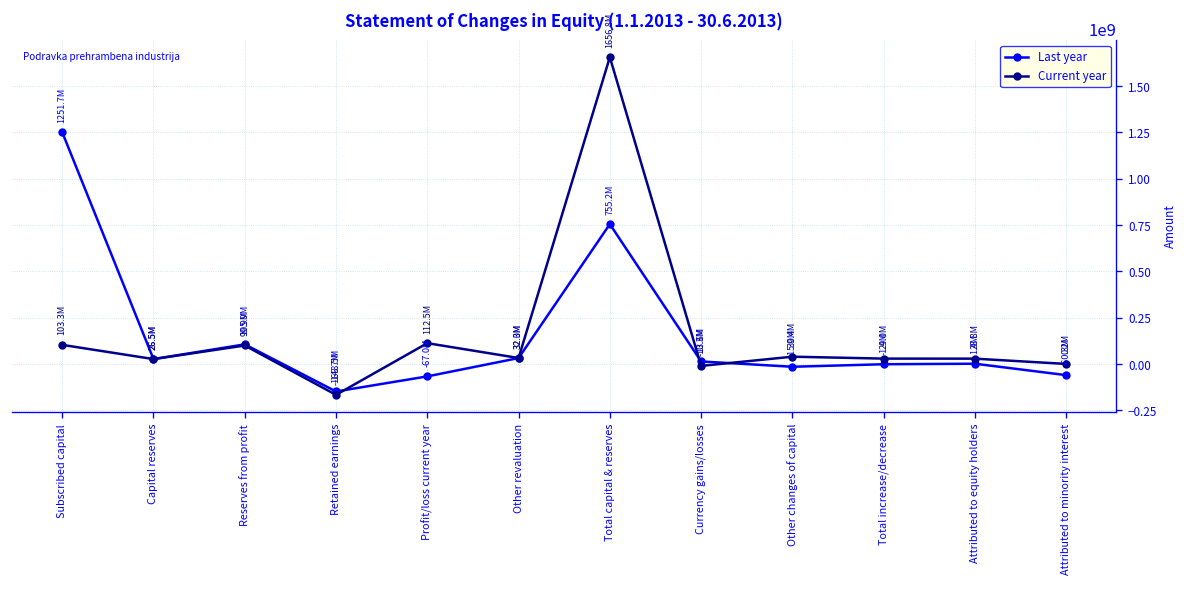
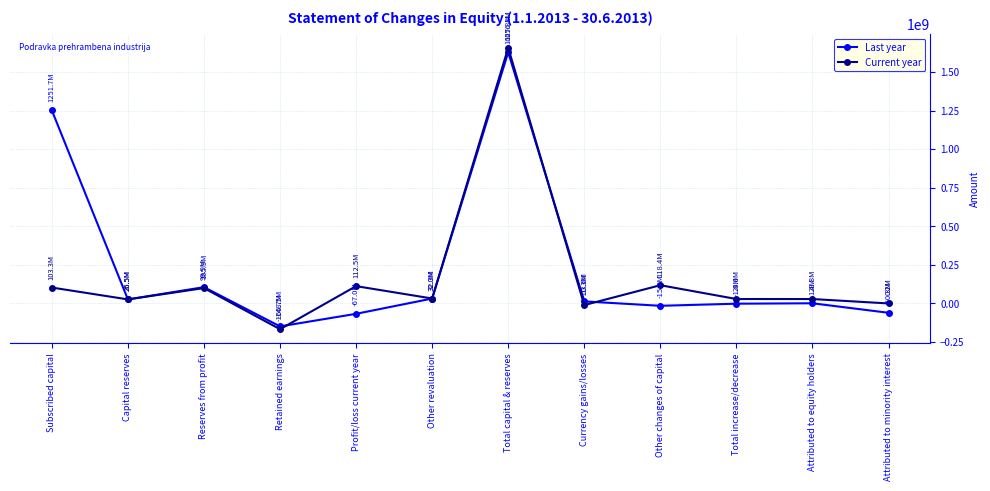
Last year, Total capital & reserves: 755.2M -> 1627.8M
Current year, Other changes of capital: 39.4M -> 118.4M
